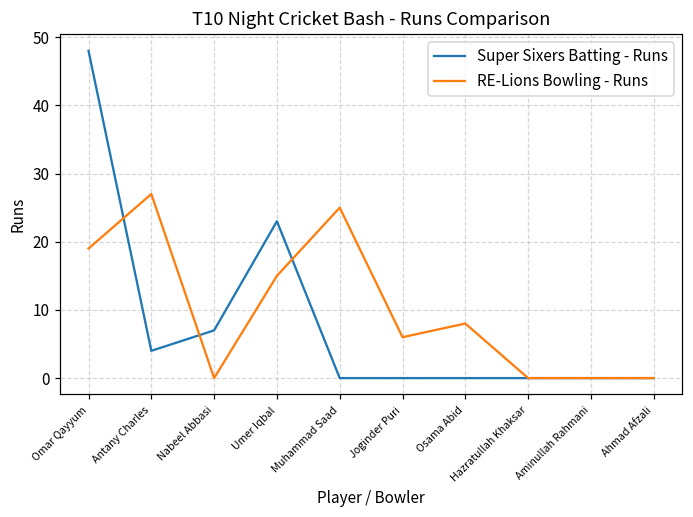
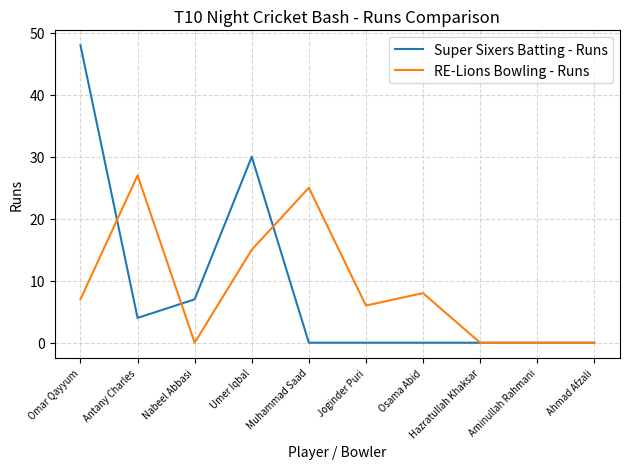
RE-Lions Bowling - Runs, Omar Qayyum: 19 -> 7
Super Sixers Batting - Runs, Umer Iqbal: 23 -> 30
